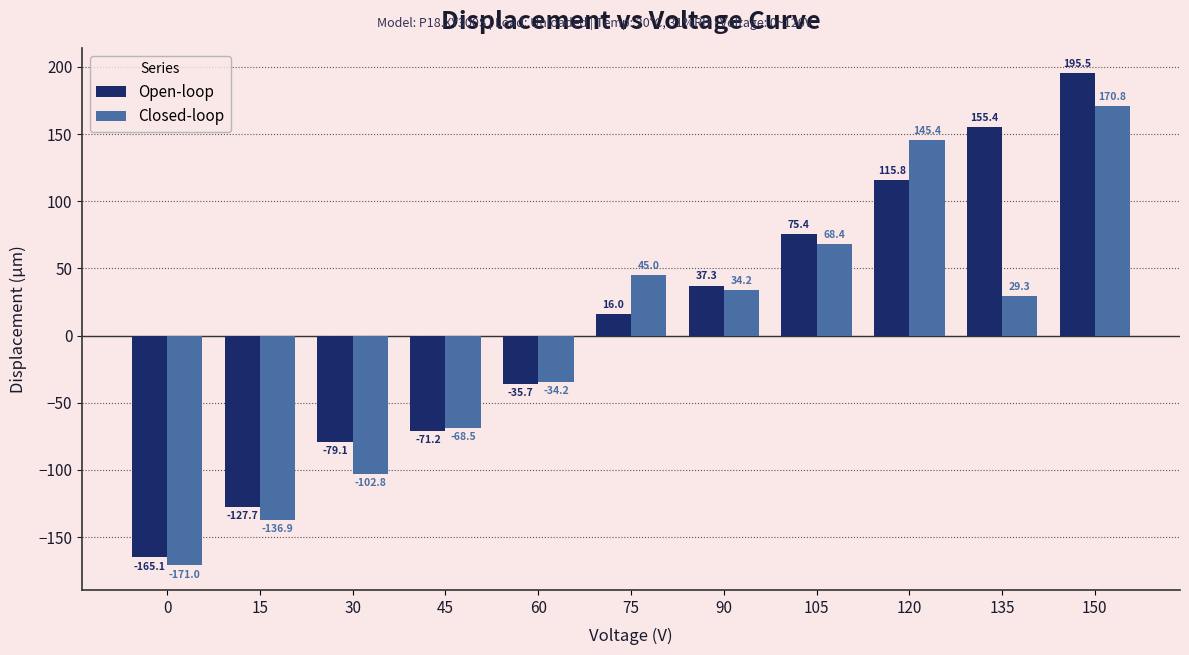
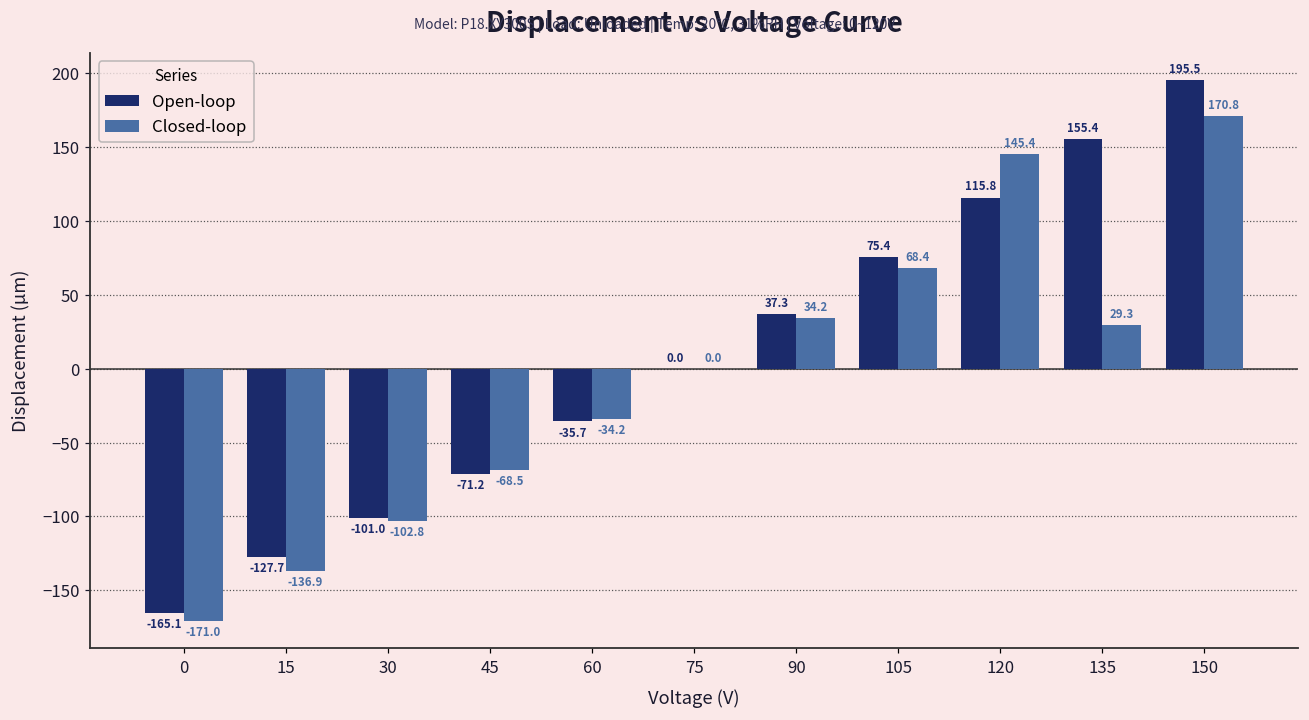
Open-loop, 30: -79.1 -> -101.0
Open-loop, 75: 16.0 -> 0.0
Closed-loop, 75: 45.0 -> 0.0
